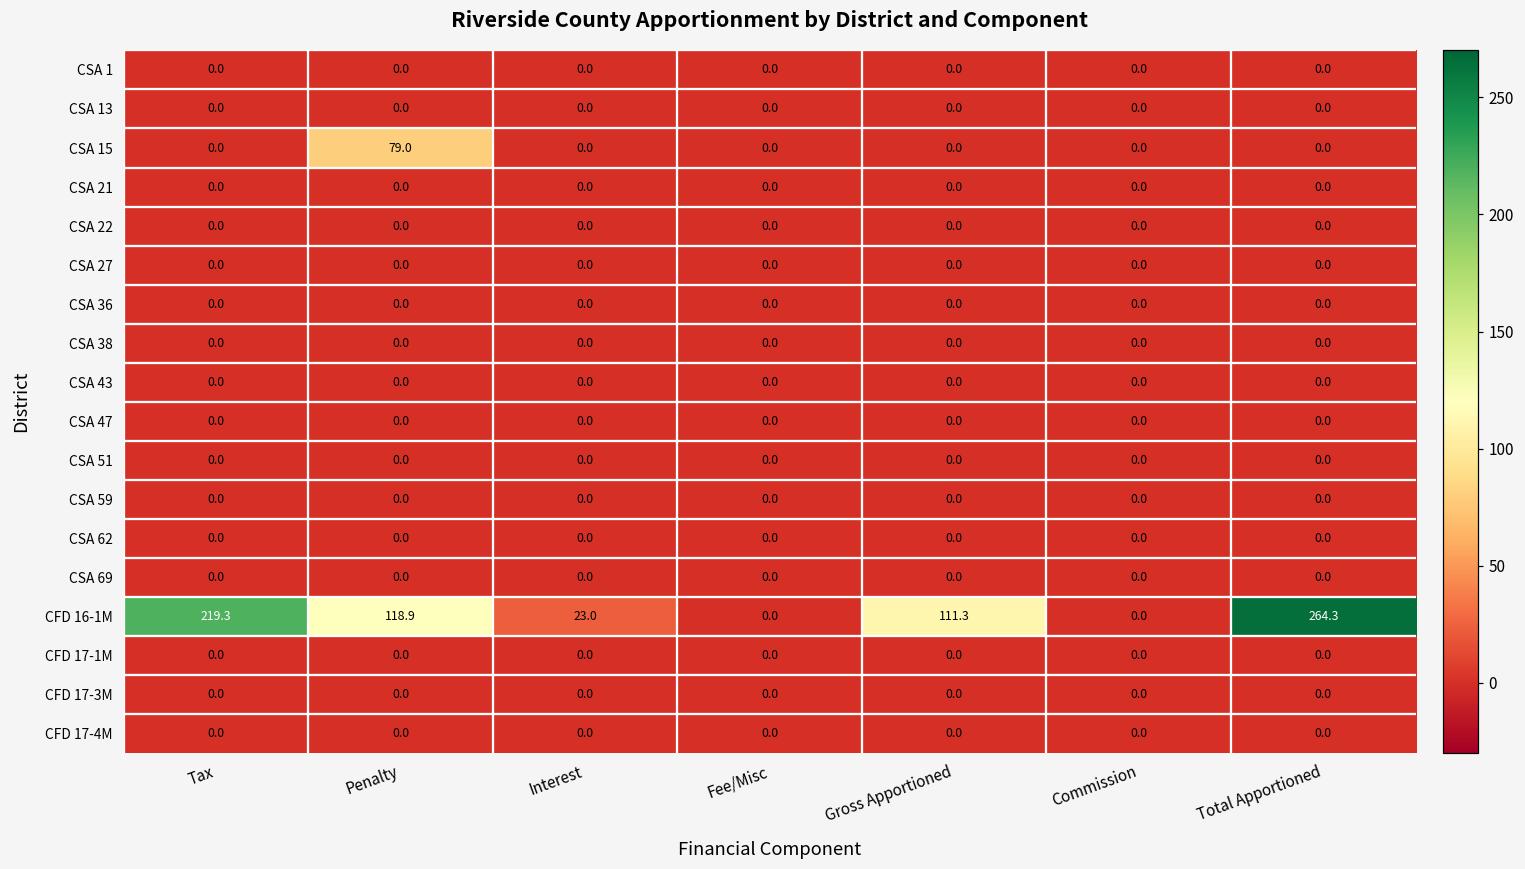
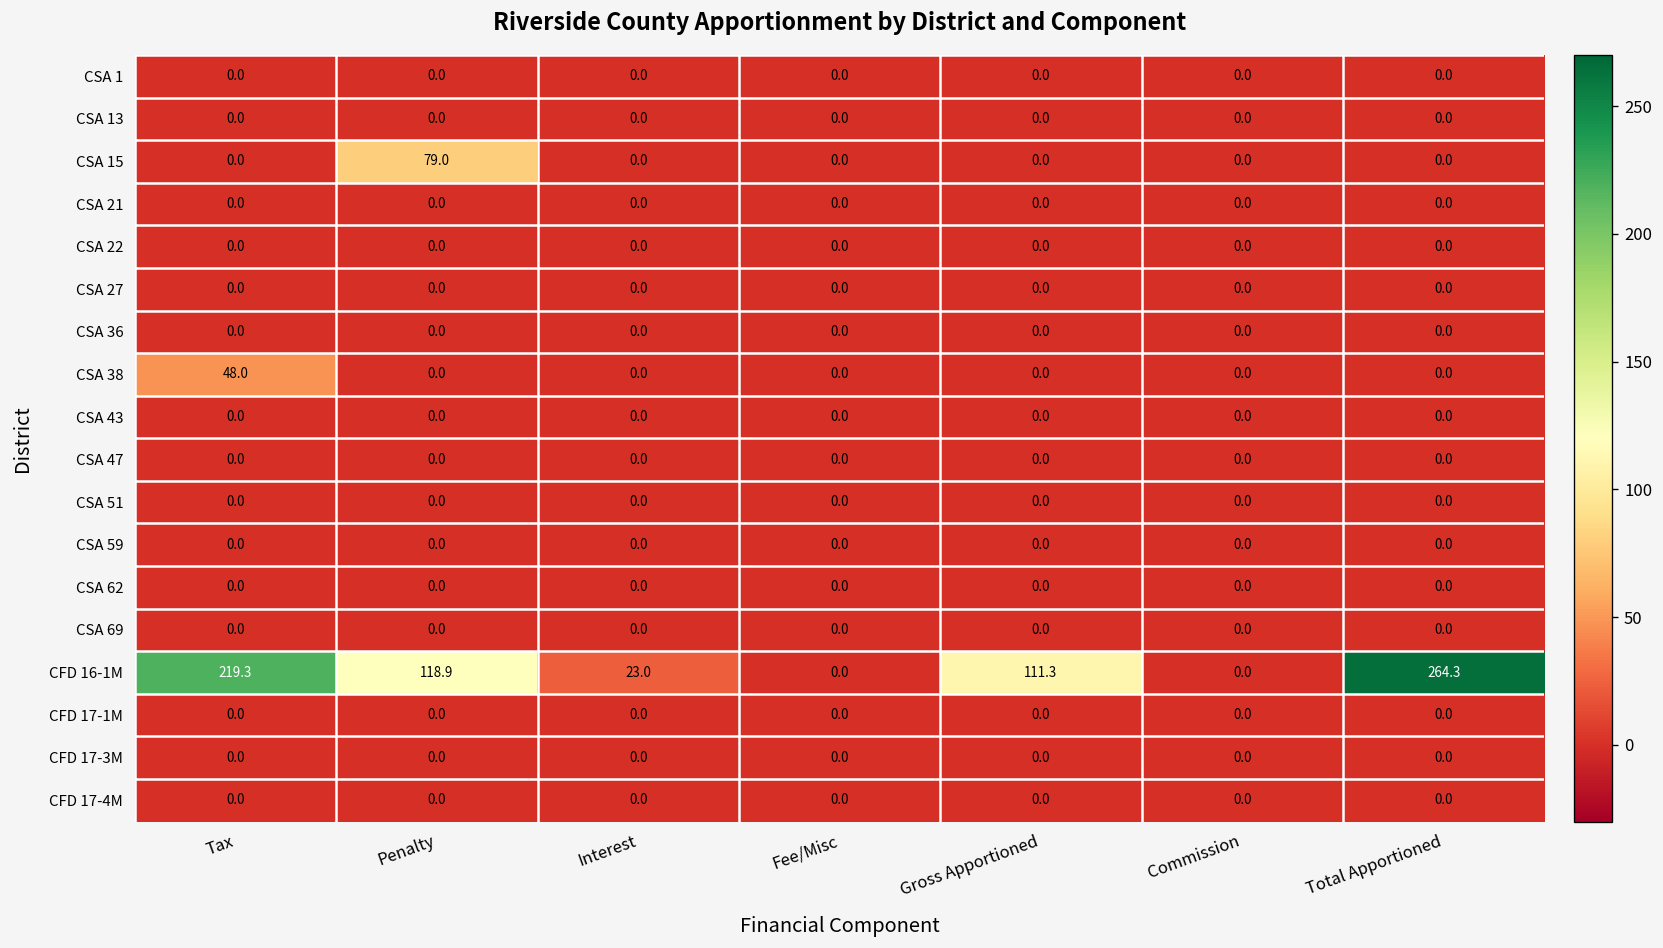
CSA 38, Tax: 0.0 -> 48.0
